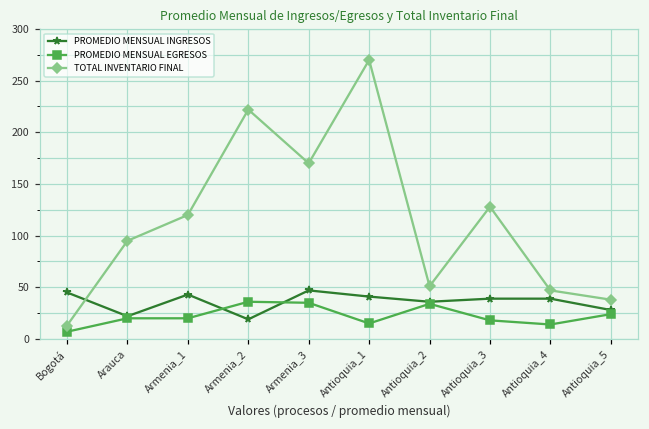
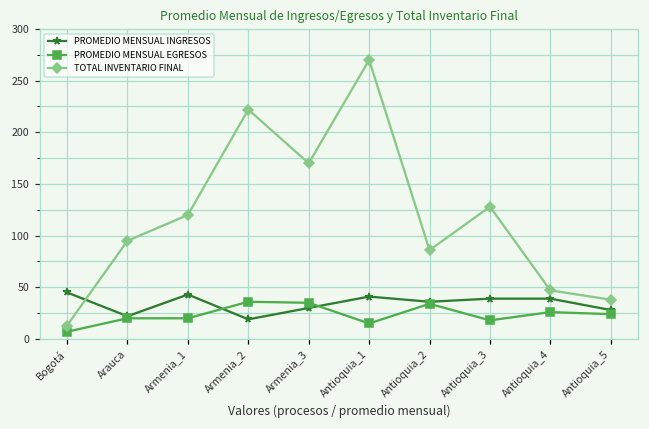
PROMEDIO MENSUAL INGRESOS, Armenia_3: 50 -> 30
TOTAL INVENTARIO FINAL, Antioquia_2: 50 -> 90
PROMEDIO MENSUAL EGRESOS, Antioquia_4: 10 -> 30
